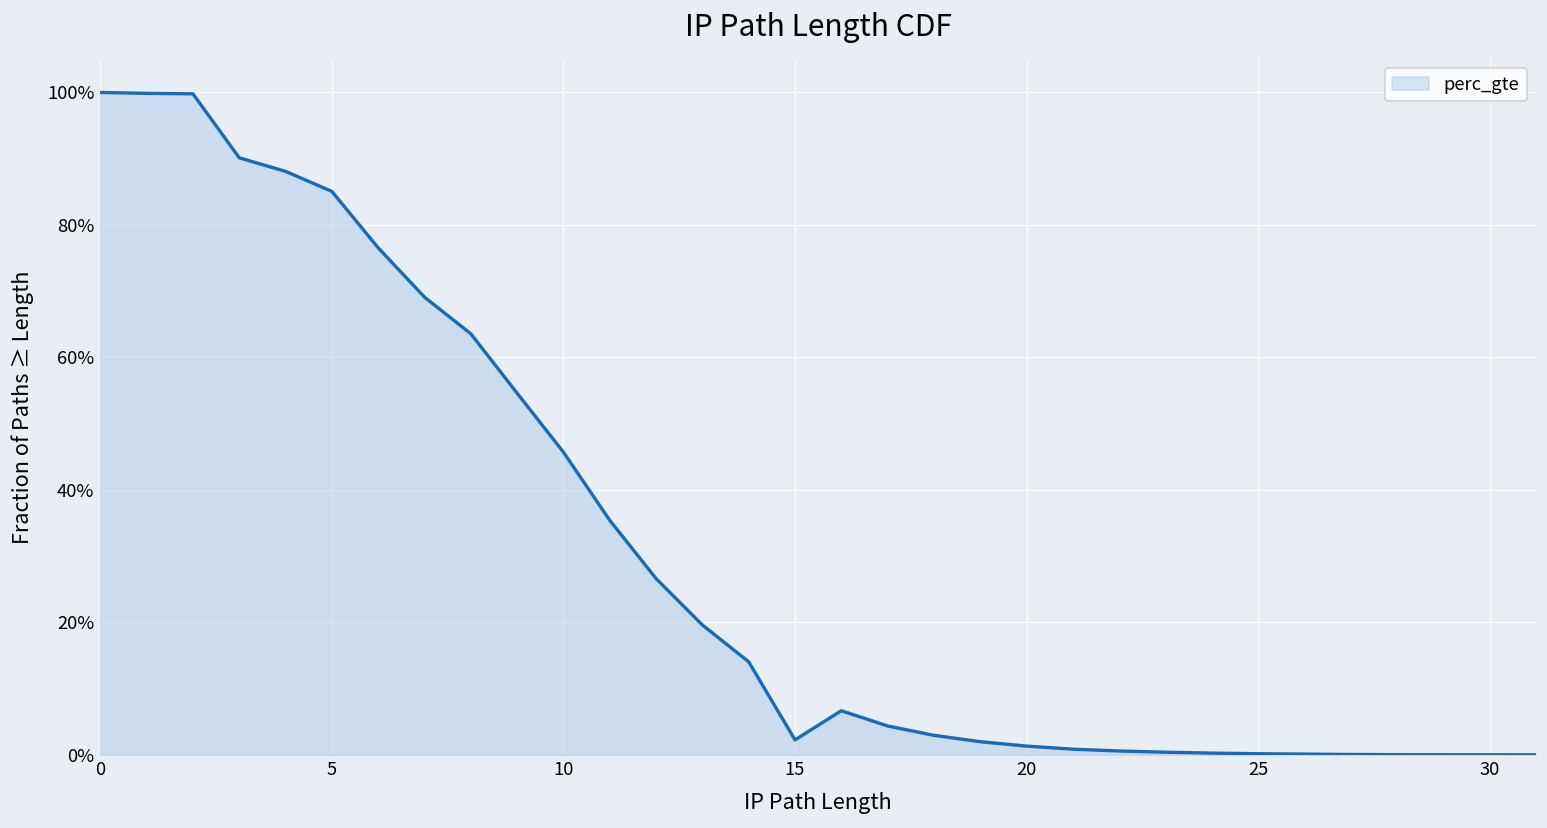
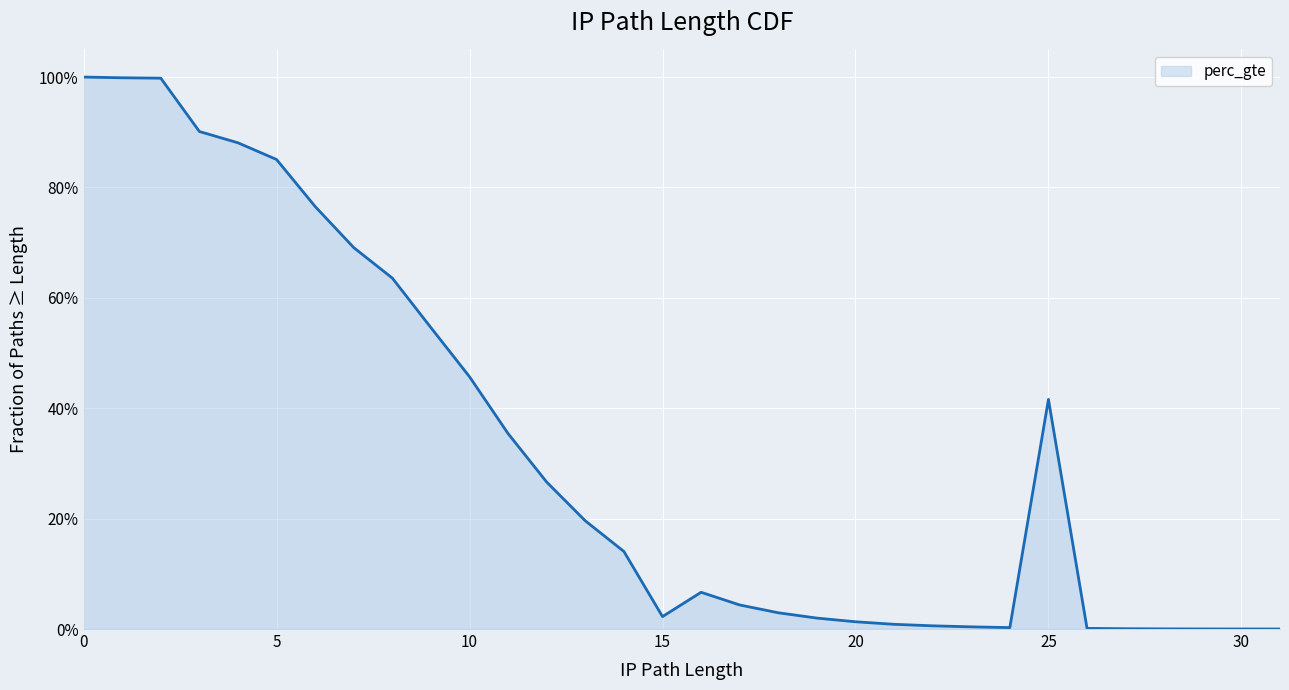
25: 0% -> 42%
